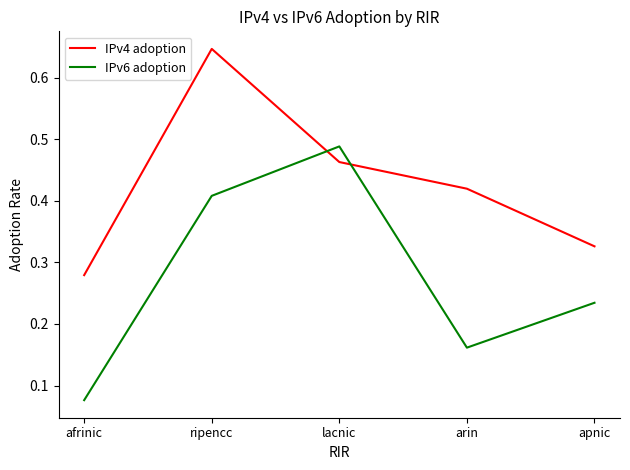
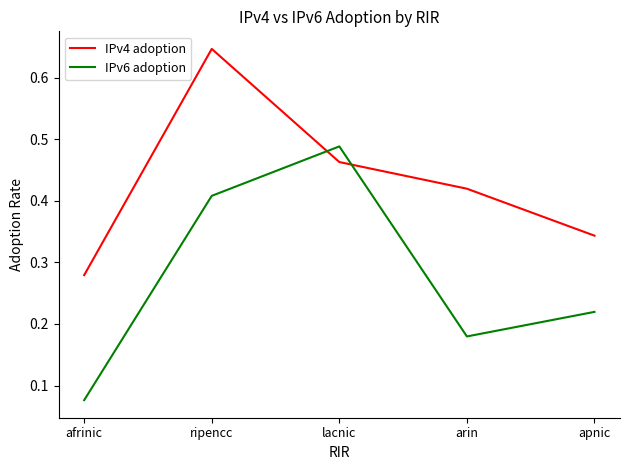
IPv6 adoption, arin: 0.16 -> 0.18
IPv4 adoption, apnic: 0.33 -> 0.34
IPv6 adoption, apnic: 0.23 -> 0.22
